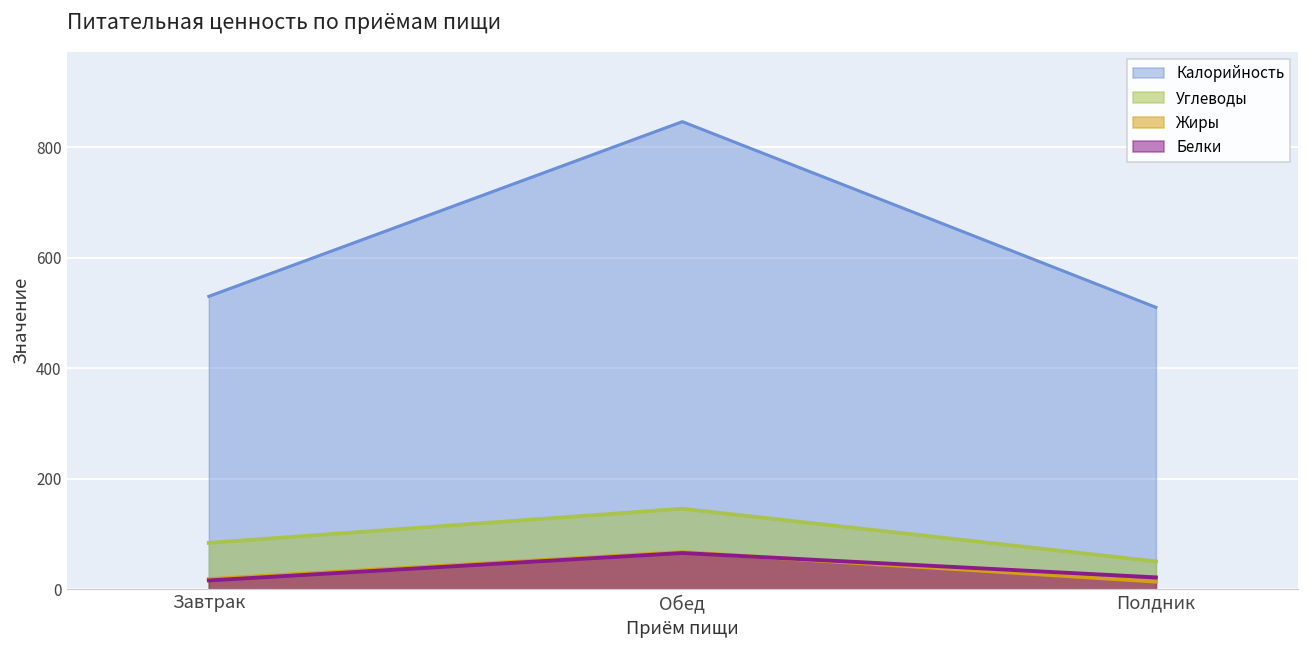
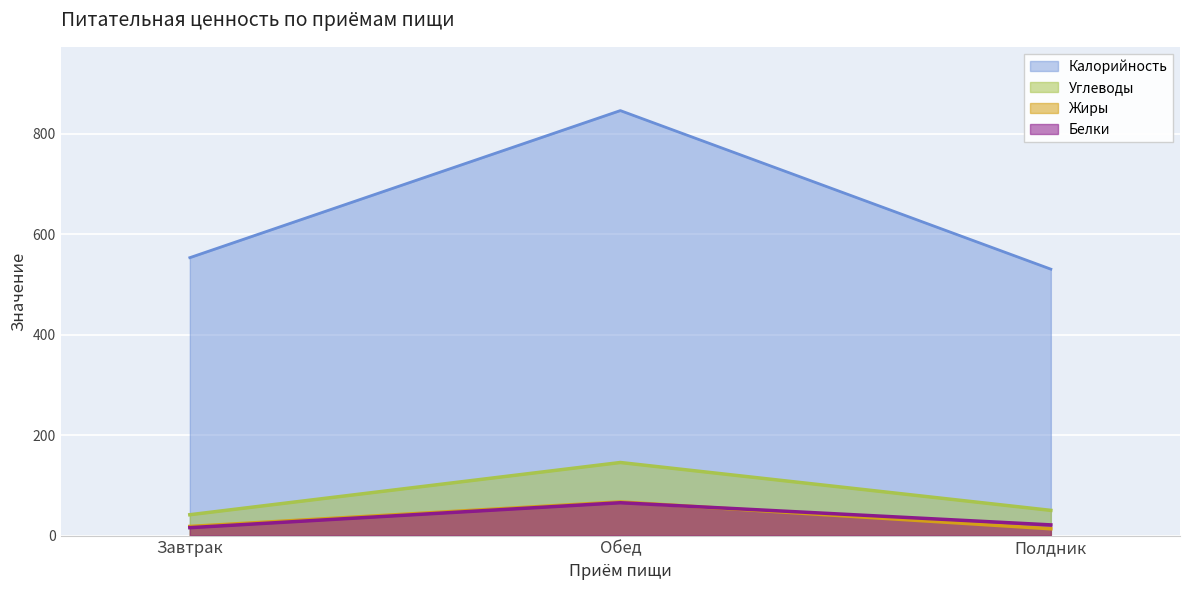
Калорийность, Завтрак: 530 -> 550
Углеводы, Завтрак: 80 -> 40
Калорийность, Полдник: 510 -> 530
